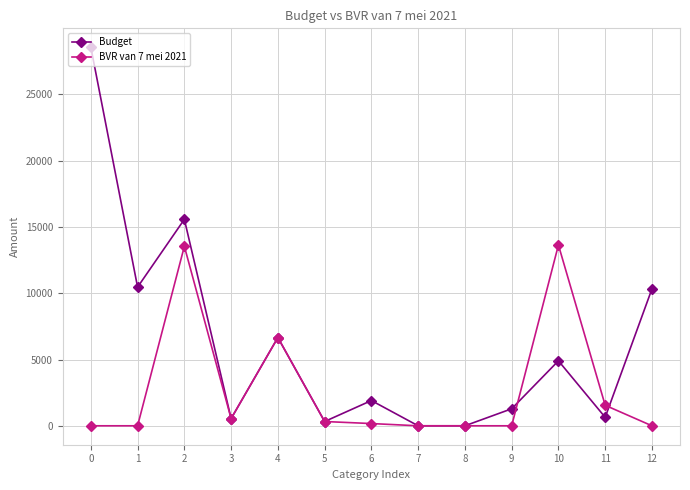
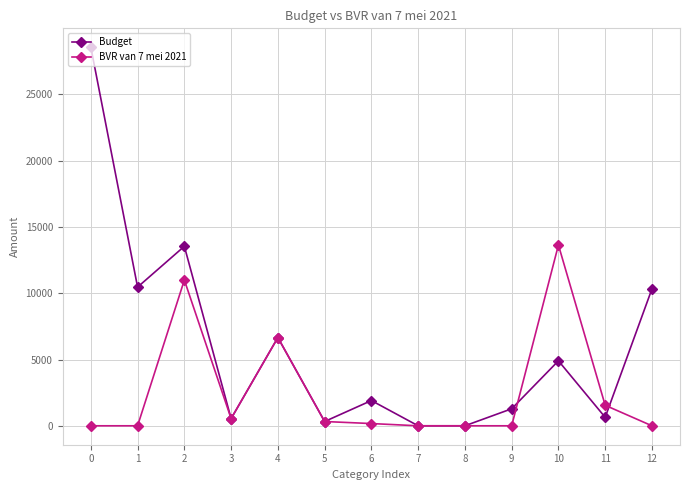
Budget, 2: 15600 -> 13500
BVR van 7 mei 2021, 2: 13500 -> 11000
